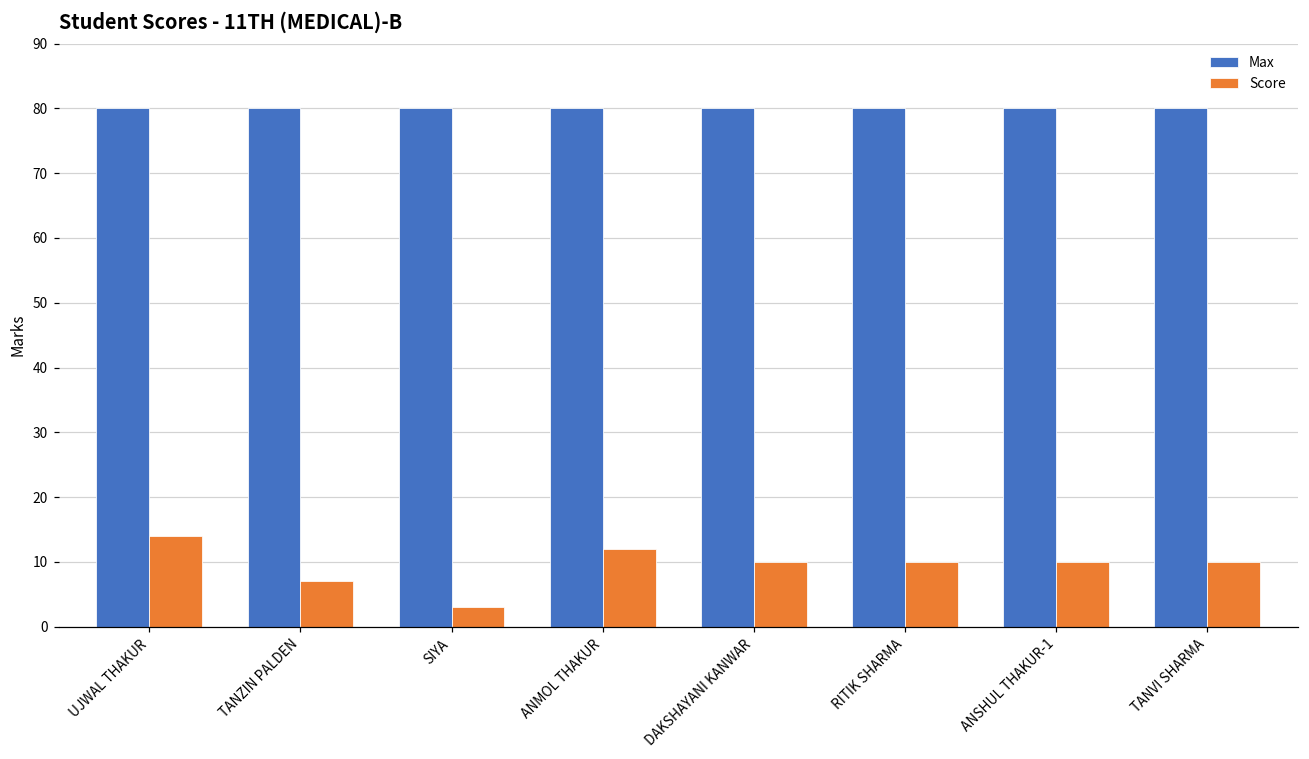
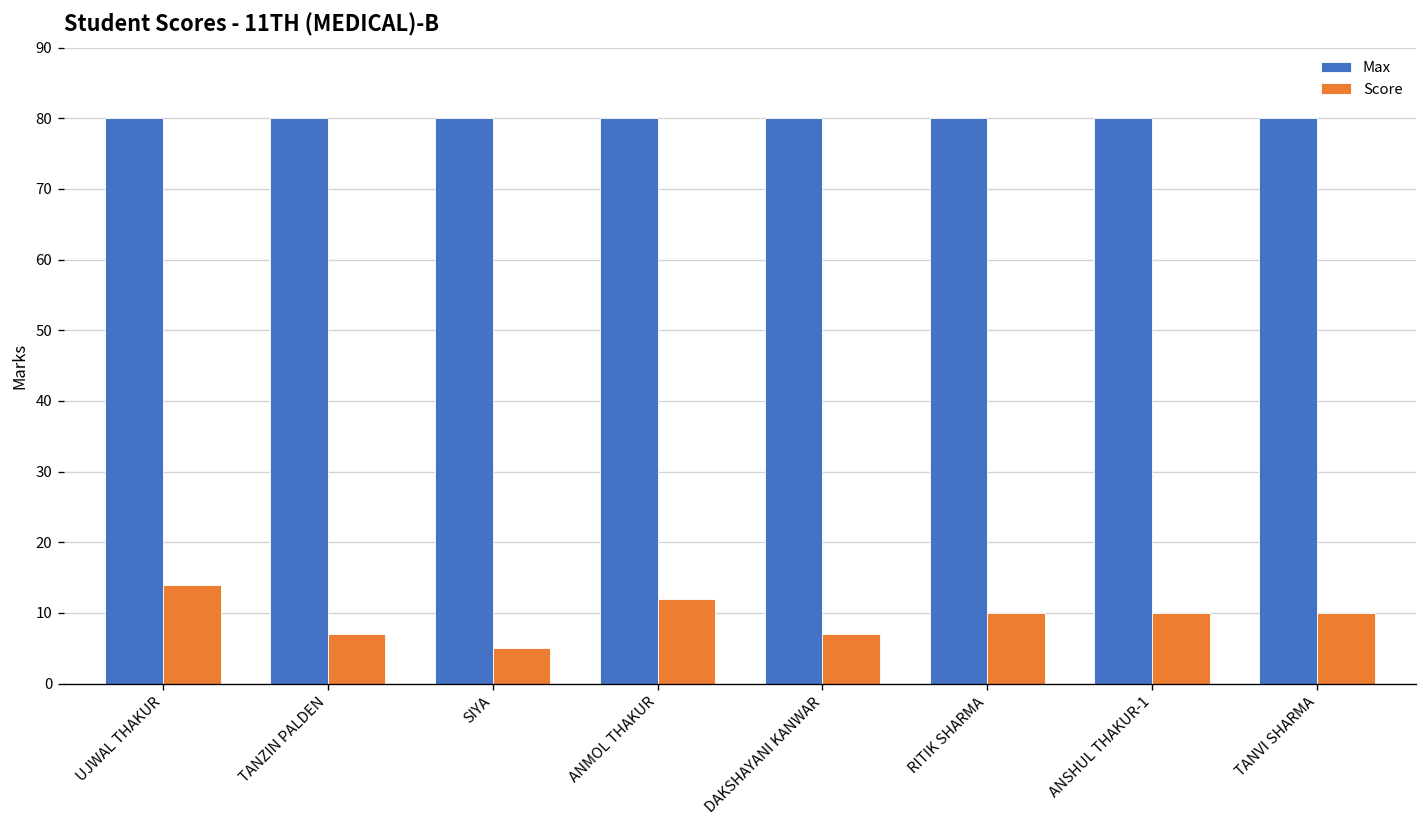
Score, SIYA: 3 -> 5
Score, DAKSHAYANI KANWAR: 10 -> 7
